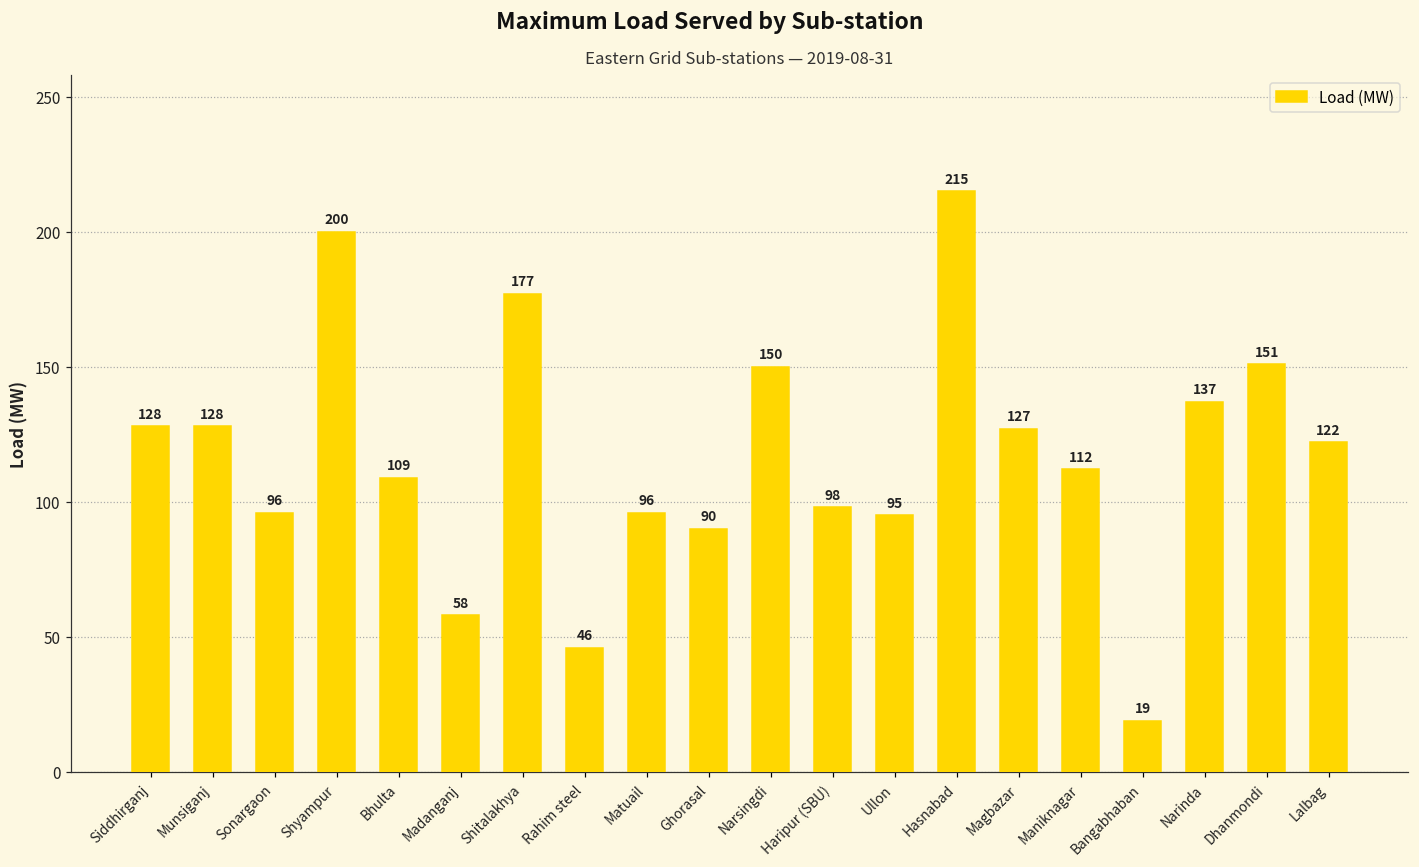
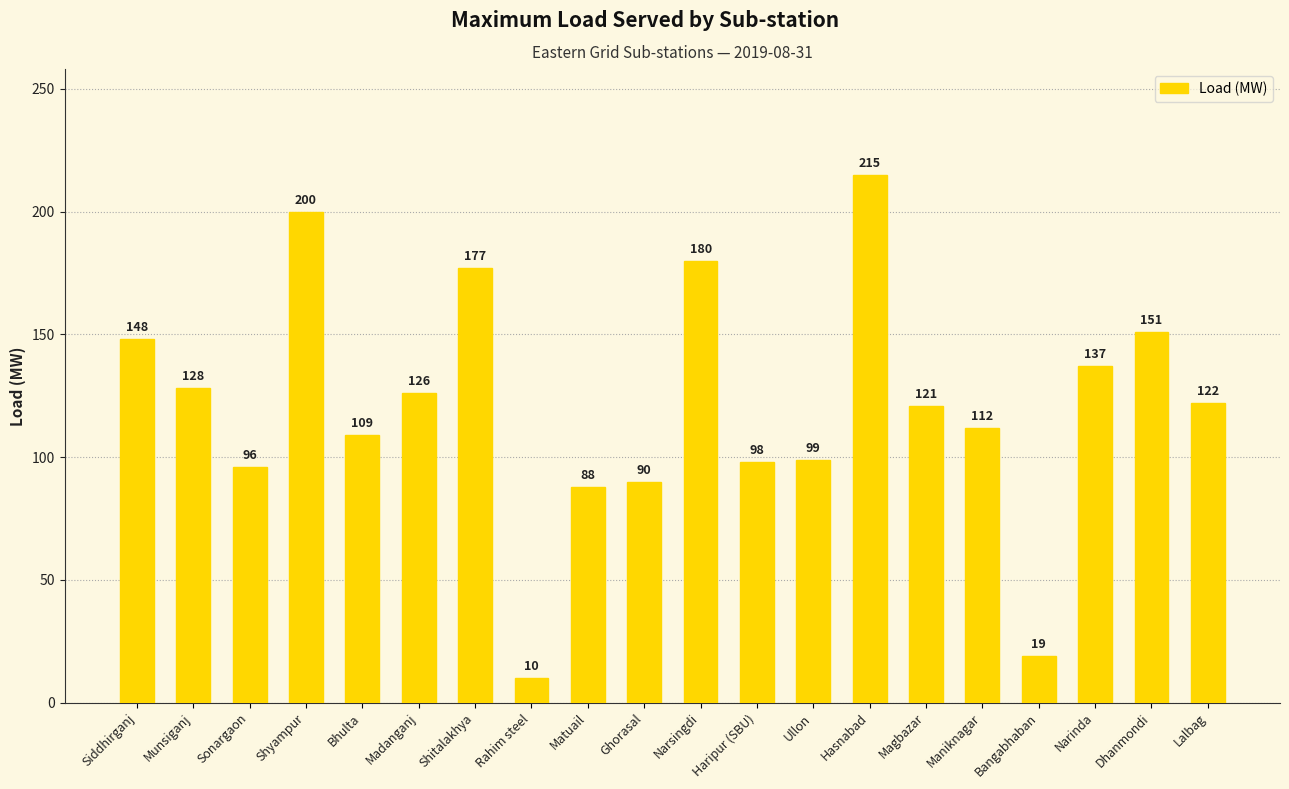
Siddhirganj: 128 -> 148
Madanganj: 58 -> 126
Rahim steel: 46 -> 10
Matuail: 96 -> 88
Narsingdi: 150 -> 180
Ullon: 95 -> 99
Magbazar: 127 -> 121
